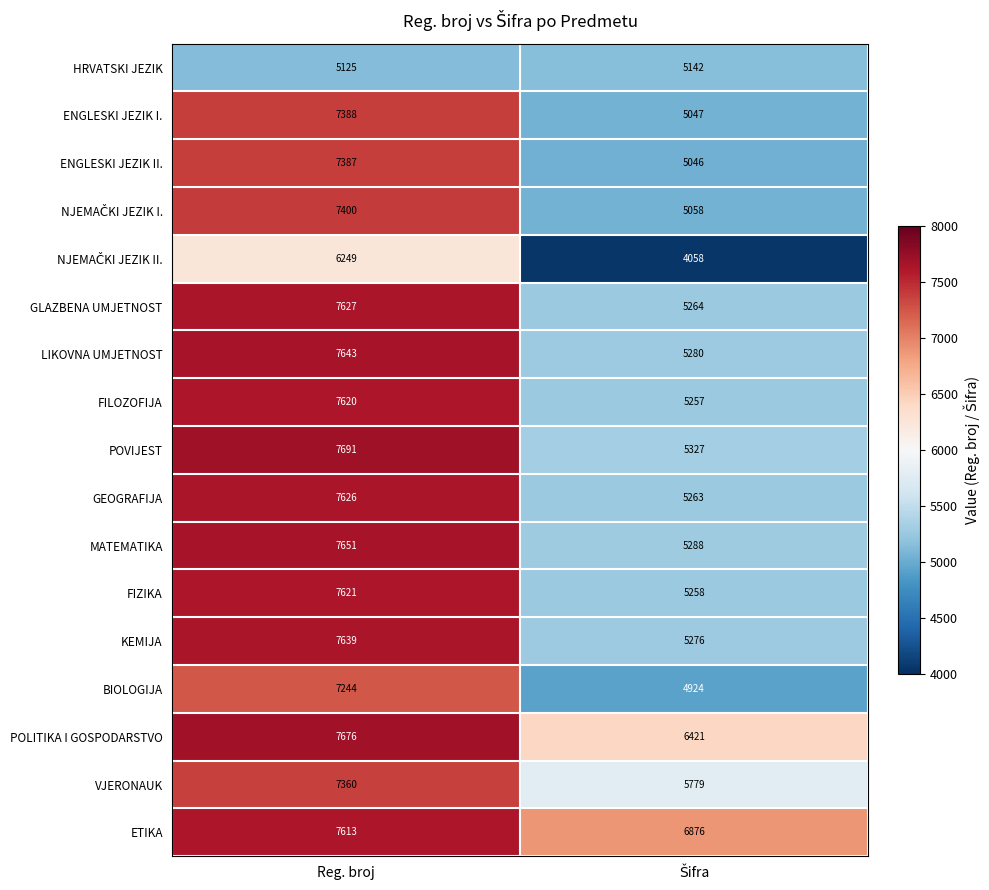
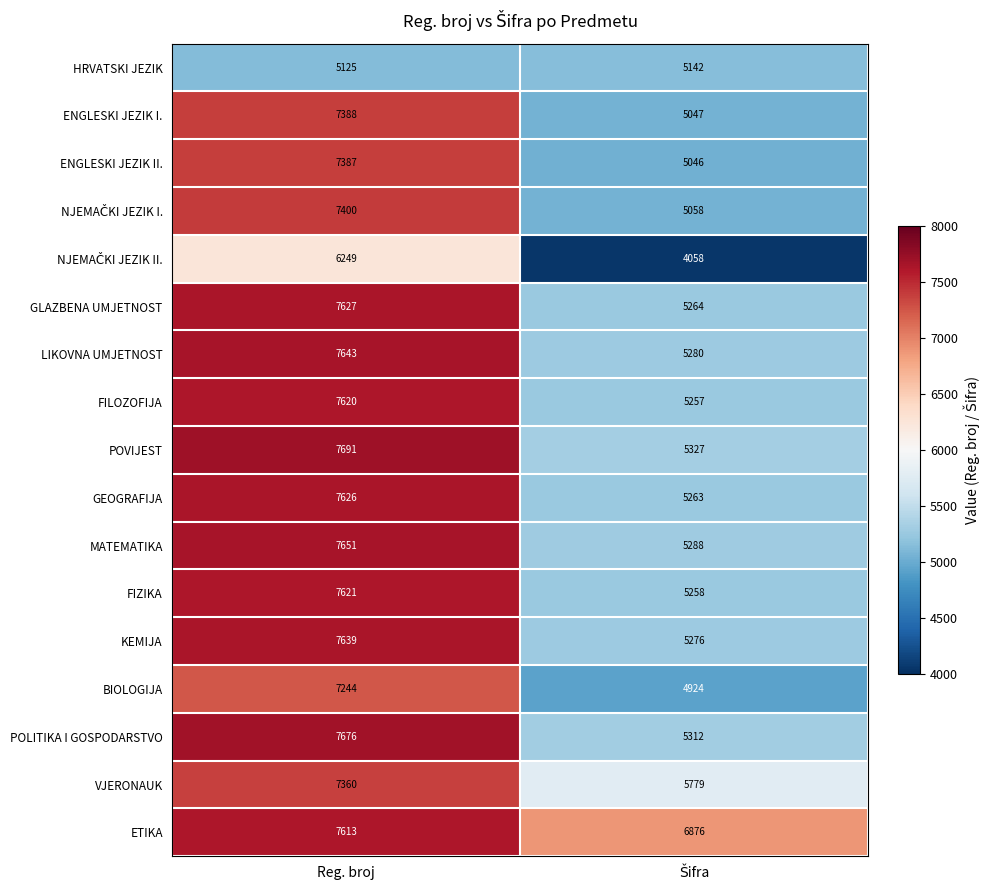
POLITIKA I GOSPODARSTVO, Šifra: 6421 -> 5312
